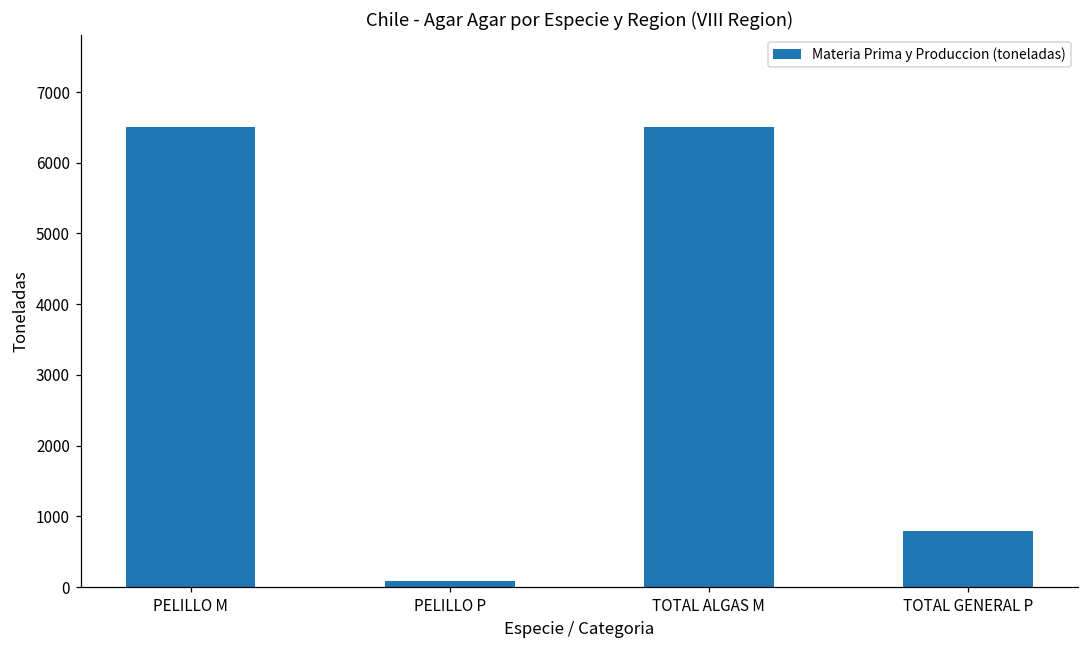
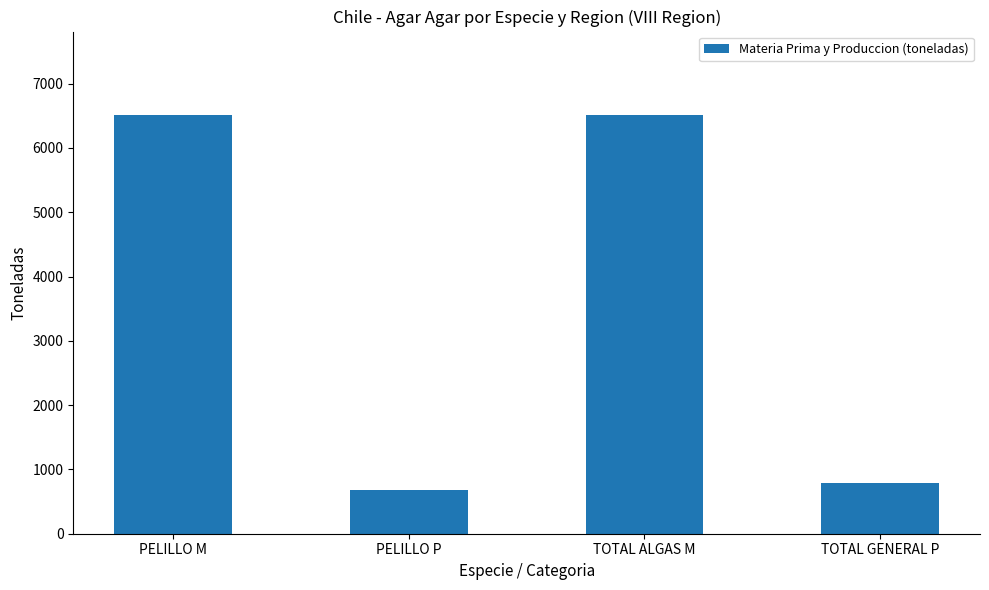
PELILLO P: 100 -> 700
